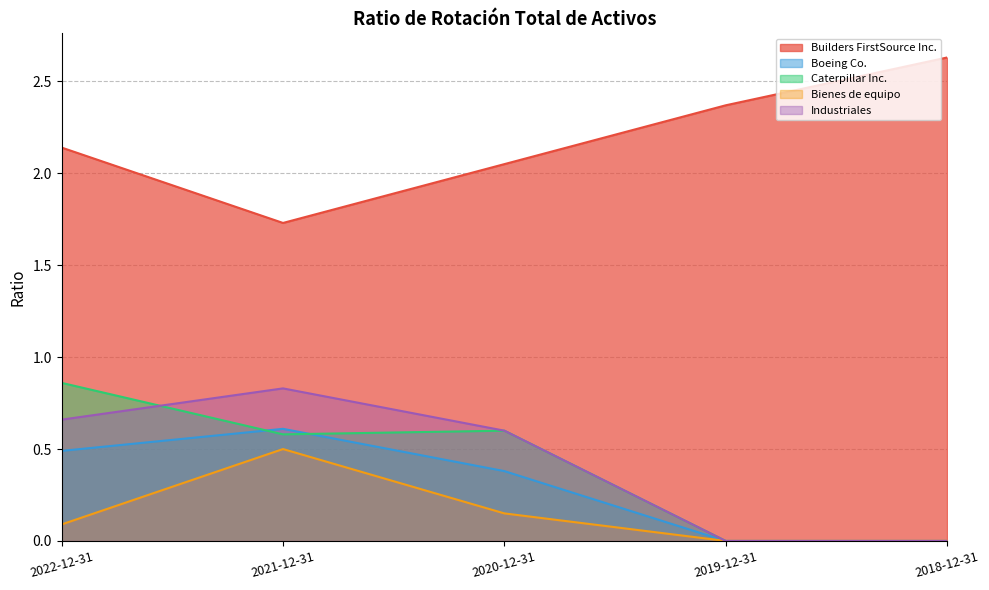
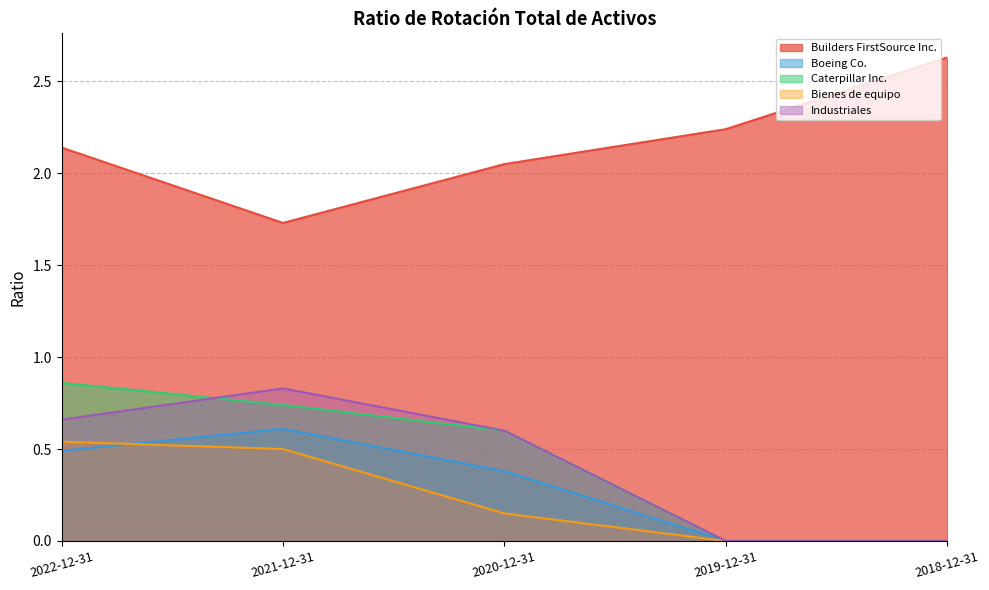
Bienes de equipo, 2022-12-31: 0.09 -> 0.54
Caterpillar Inc., 2021-12-31: 0.58 -> 0.74
Builders FirstSource Inc., 2019-12-31: 2.37 -> 2.24
